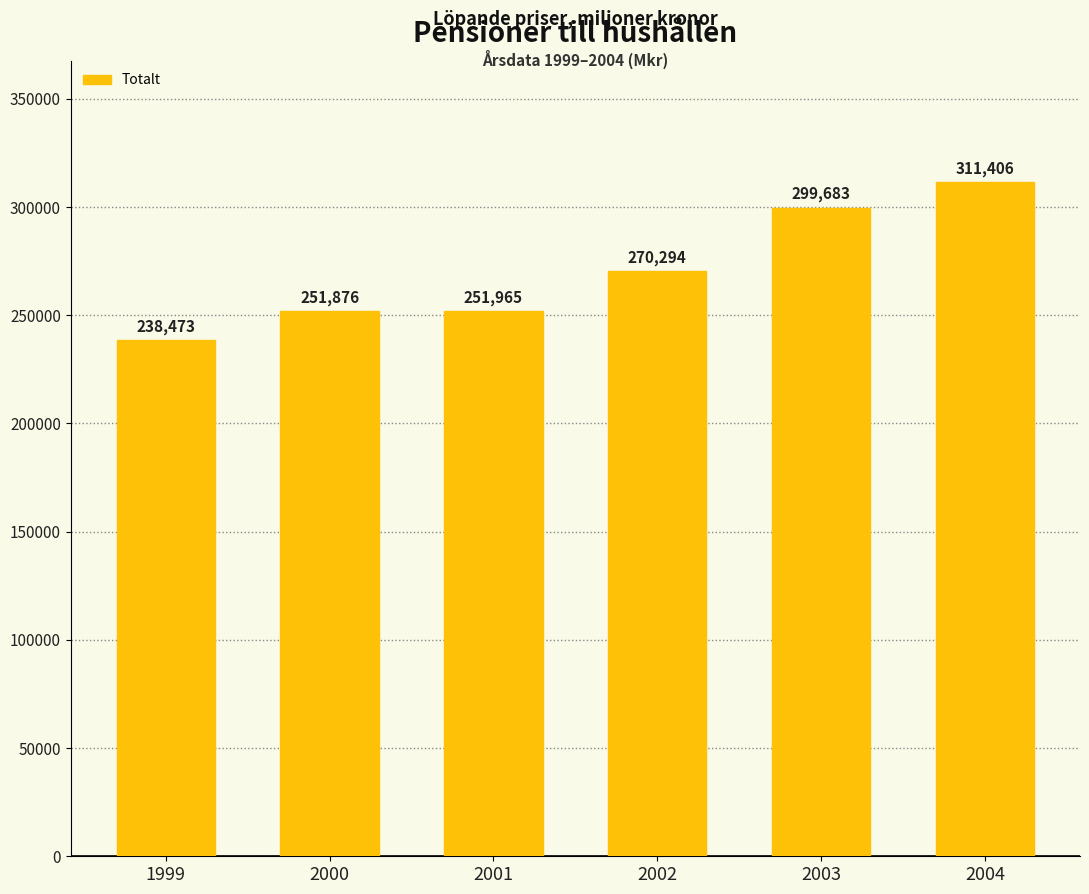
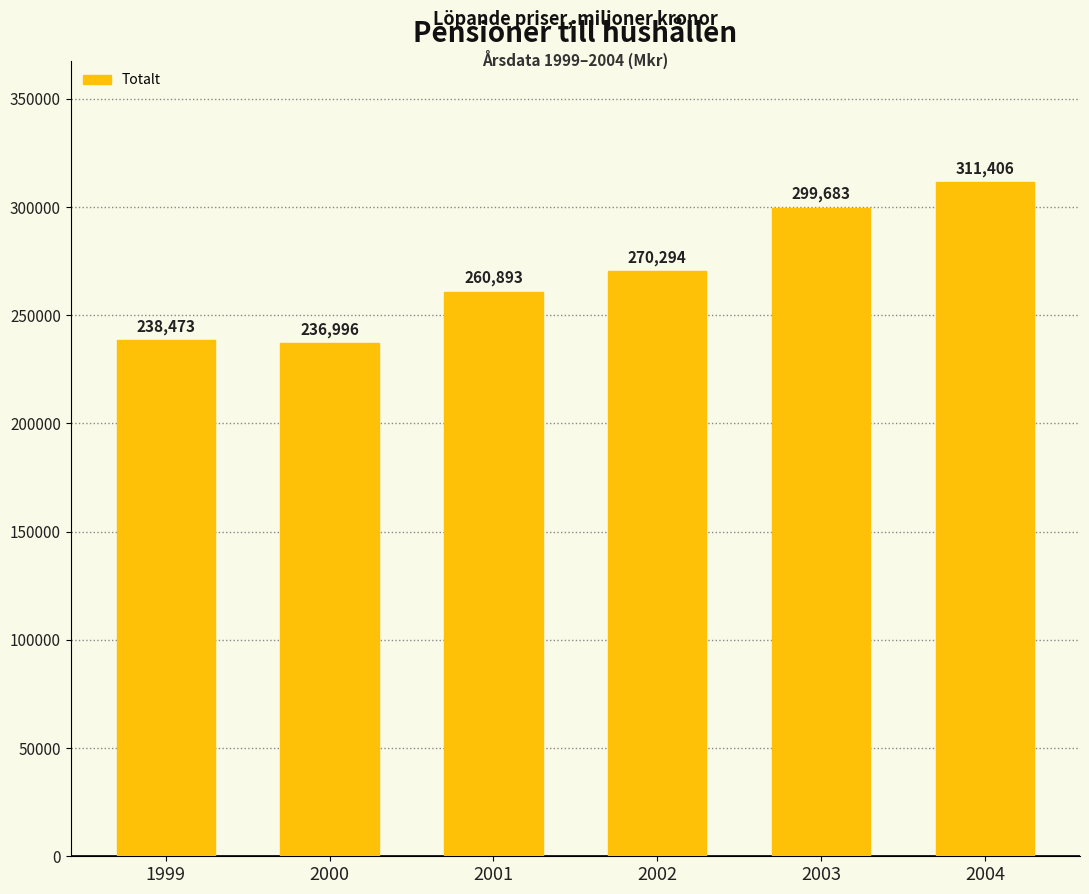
2000: 251,876 -> 236,996
2001: 251,965 -> 260,893
